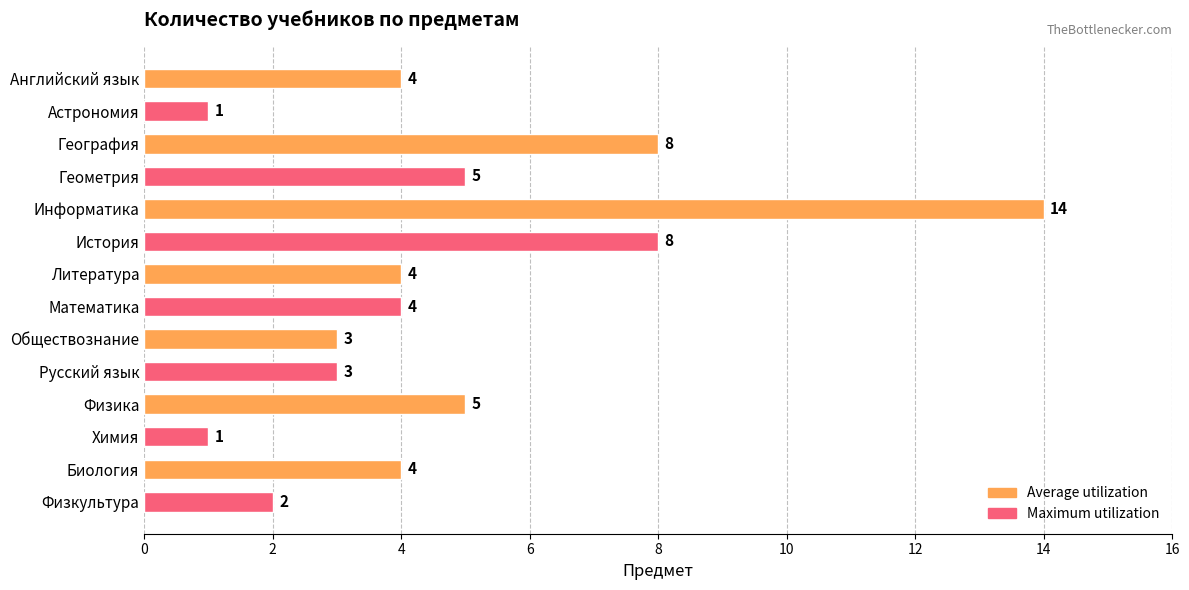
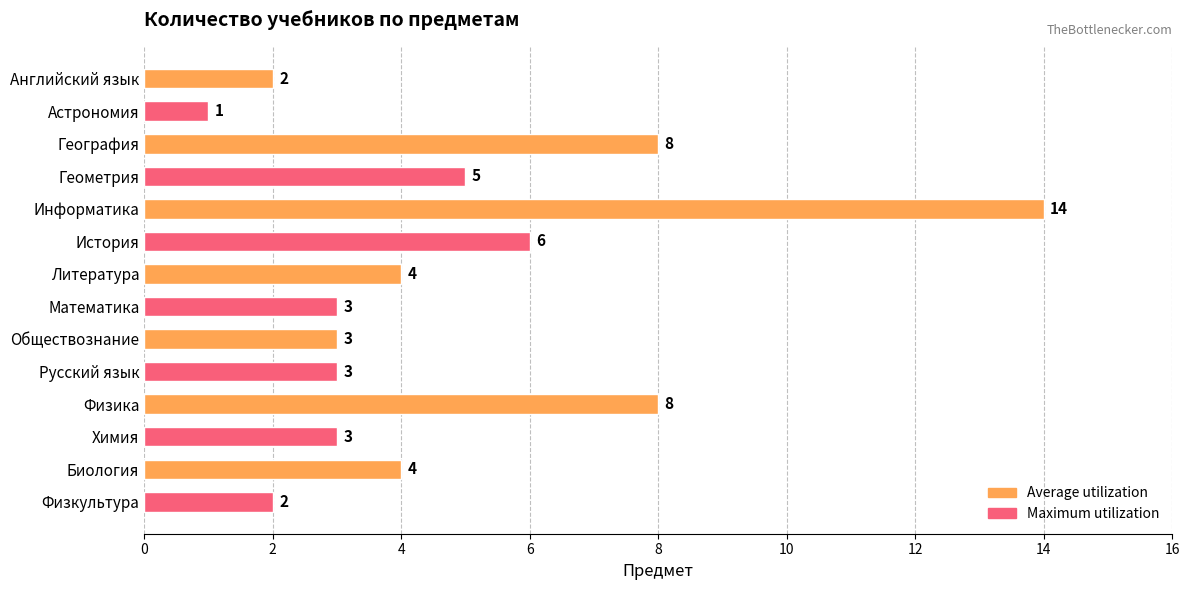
Английский язык: 4 -> 2
История: 8 -> 6
Математика: 4 -> 3
Физика: 5 -> 8
Химия: 1 -> 3
